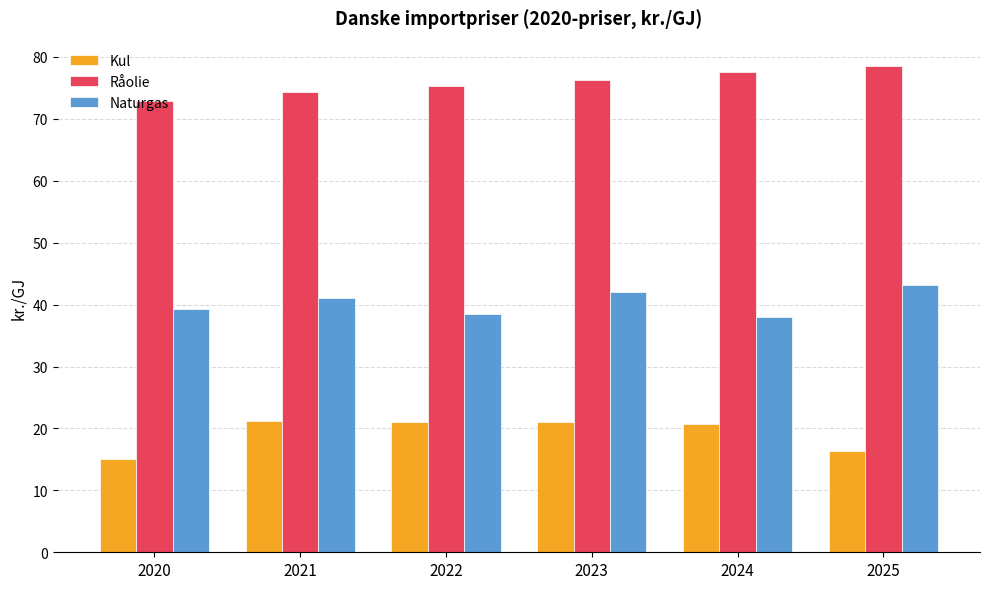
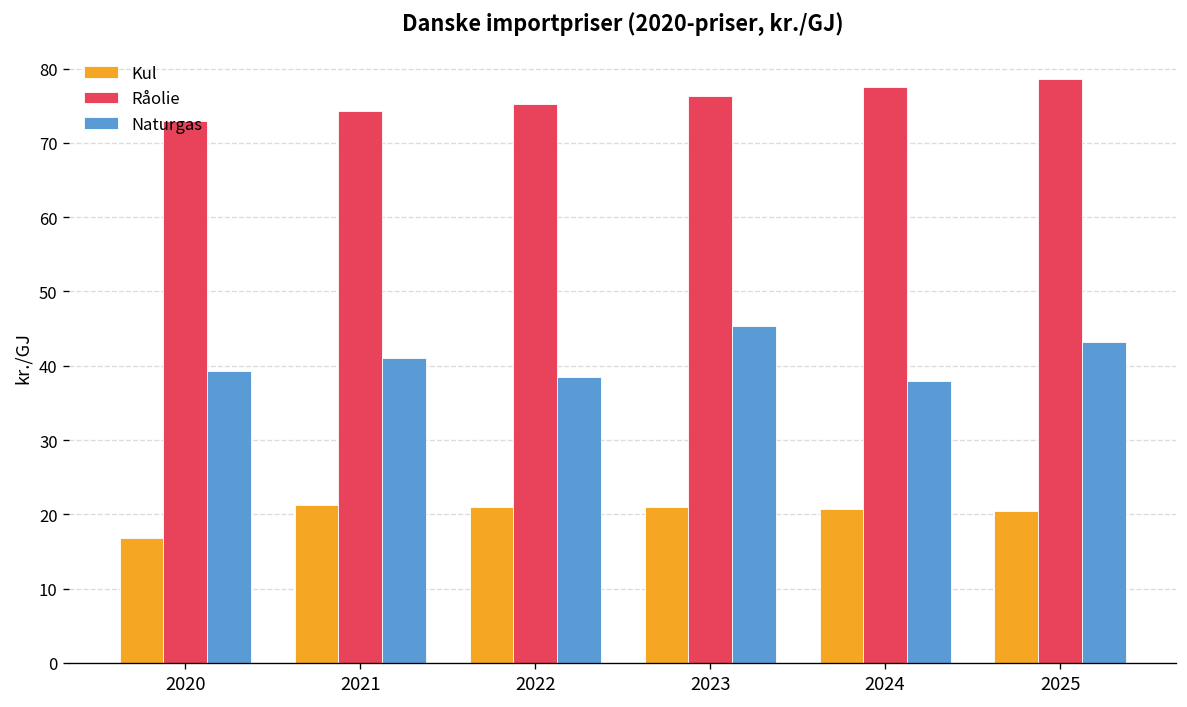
Kul, 2020: 15 -> 17
Naturgas, 2023: 42 -> 45
Kul, 2025: 16 -> 21
